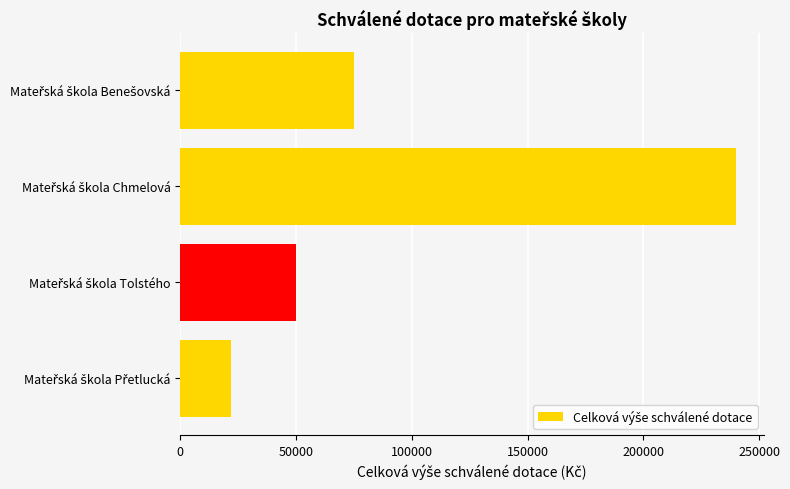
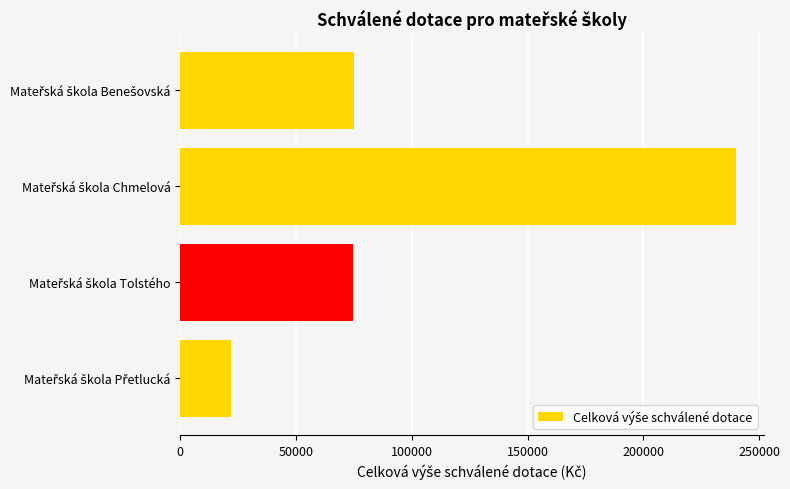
Mateřská škola Tolstého: 50000 -> 75000
